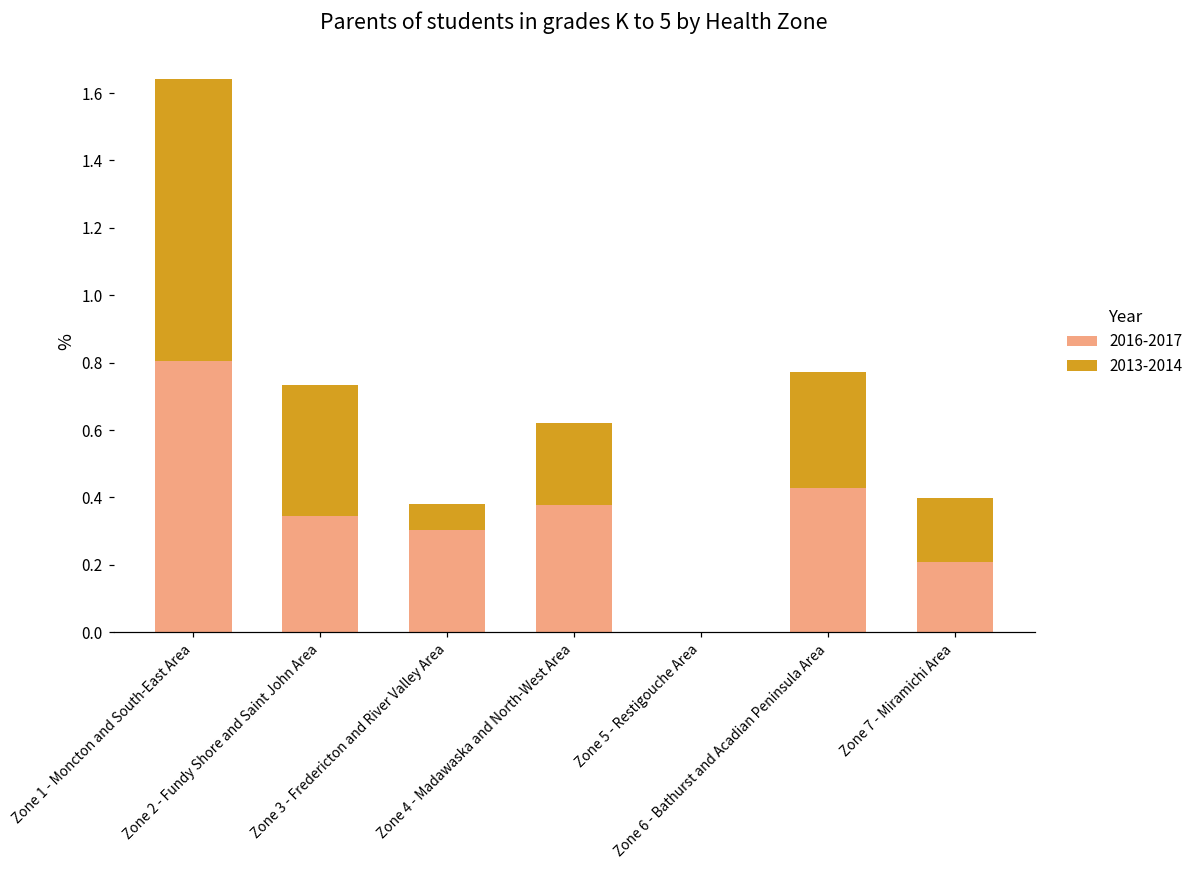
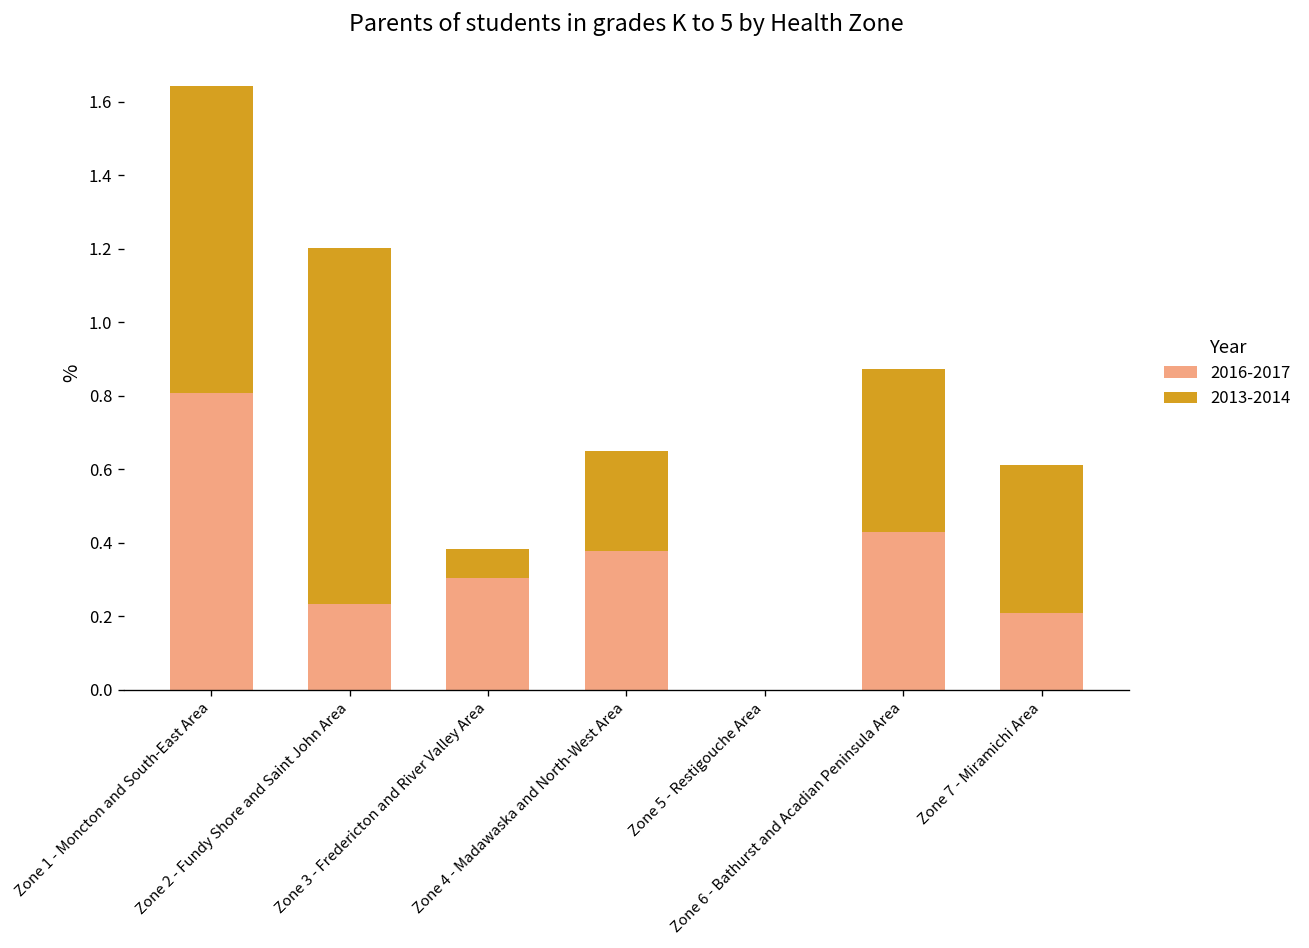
2016-2017, Zone 2 - Fundy Shore and Saint John Area: 0.34 -> 0.23
2013-2014, Zone 2 - Fundy Shore and Saint John Area: 0.39 -> 0.97
2013-2014, Zone 4 - Madawaska and North-West Area: 0.24 -> 0.27
2013-2014, Zone 6 - Bathurst and Acadian Peninsula Area: 0.34 -> 0.44
2013-2014, Zone 7 - Miramichi Area: 0.19 -> 0.40
